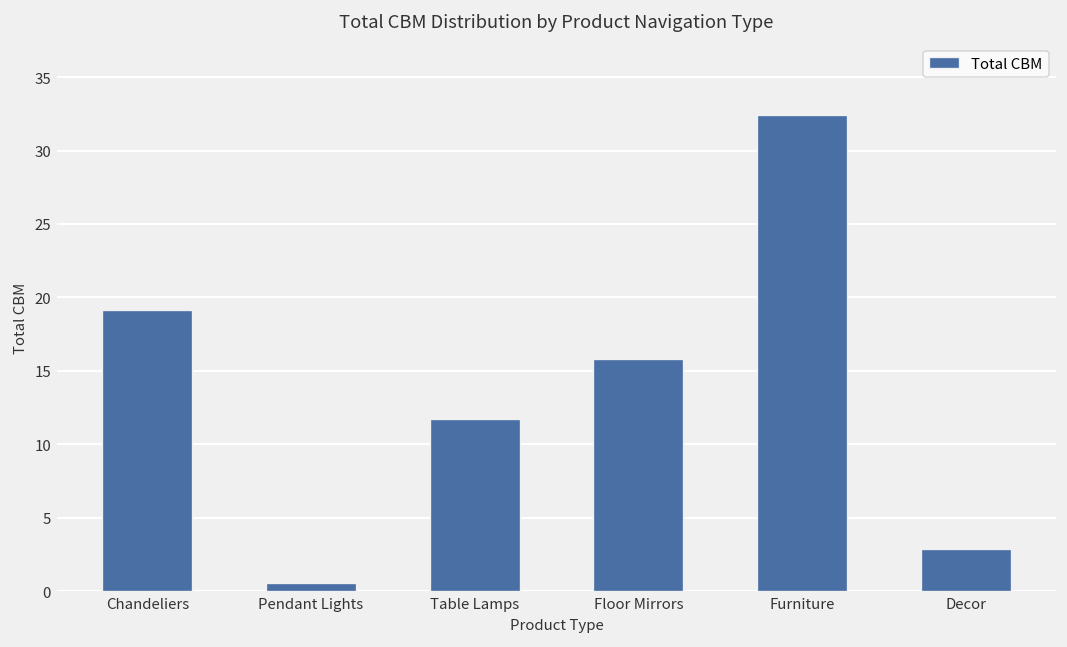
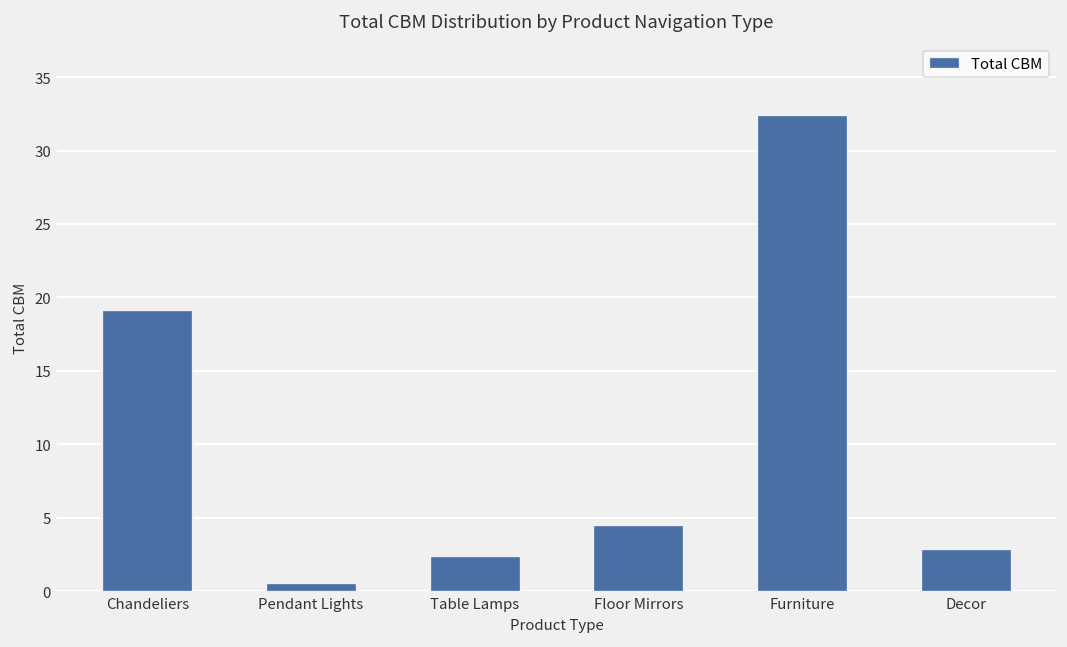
Table Lamps: 11.7 -> 2.4
Floor Mirrors: 15.8 -> 4.5
